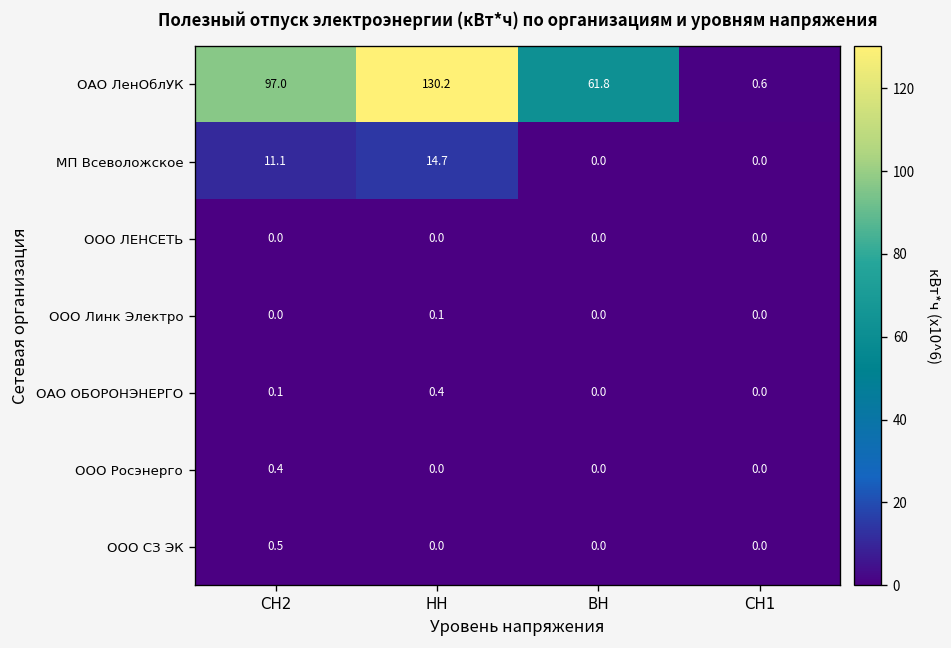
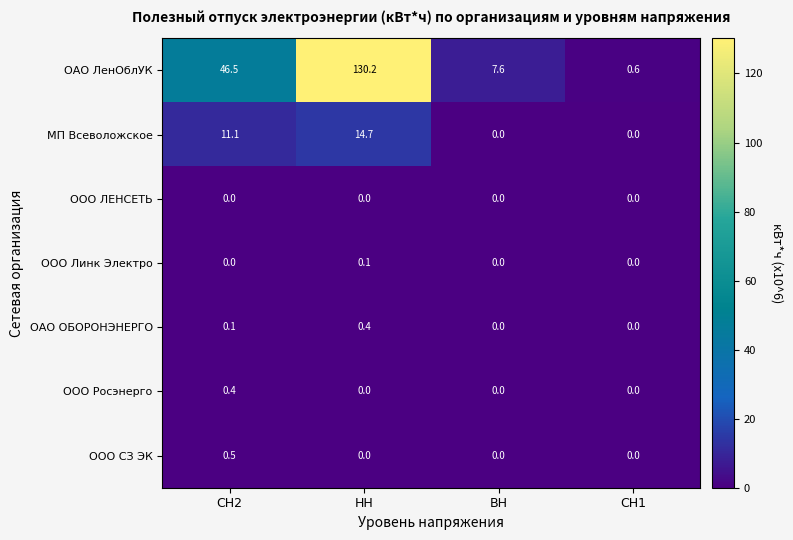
ОАО ЛенОблУК, СН2: 97.0 -> 46.5
ОАО ЛенОблУК, ВН: 61.8 -> 7.6
